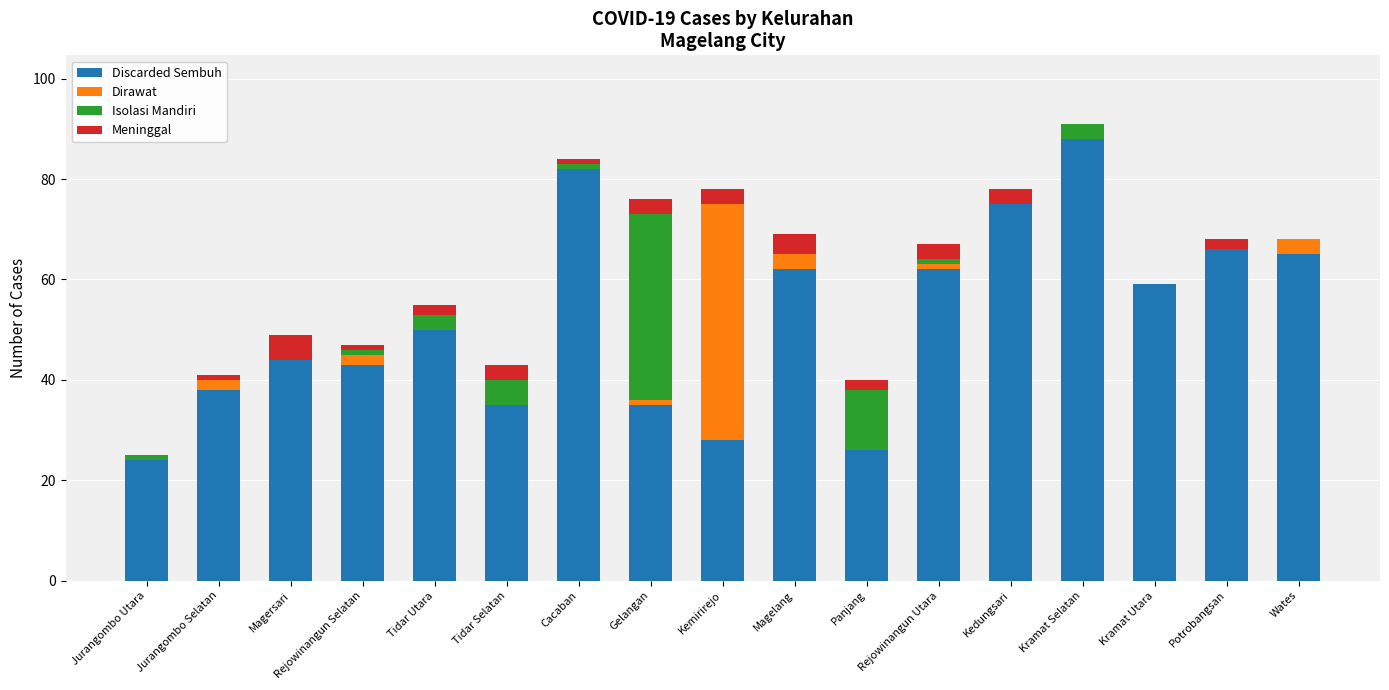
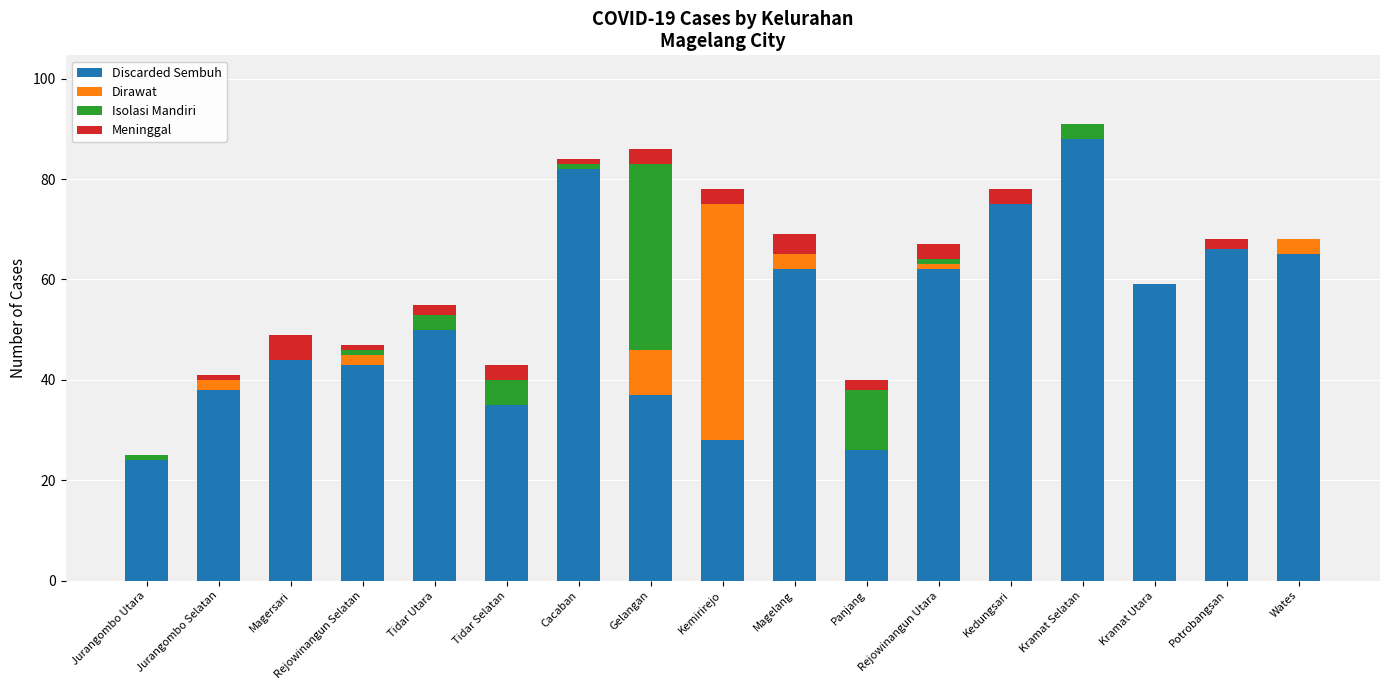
Discarded Sembuh, Gelangan: 35 -> 37
Dirawat, Gelangan: 1 -> 9
